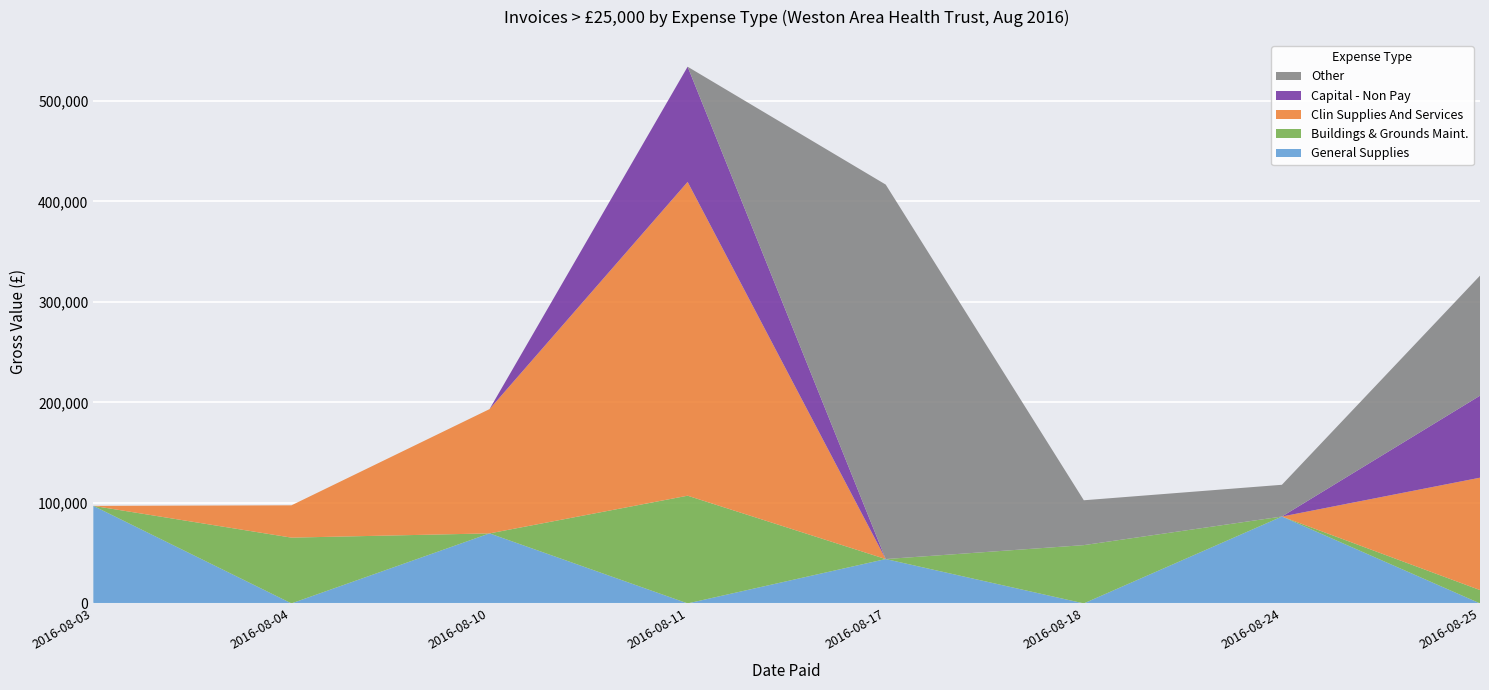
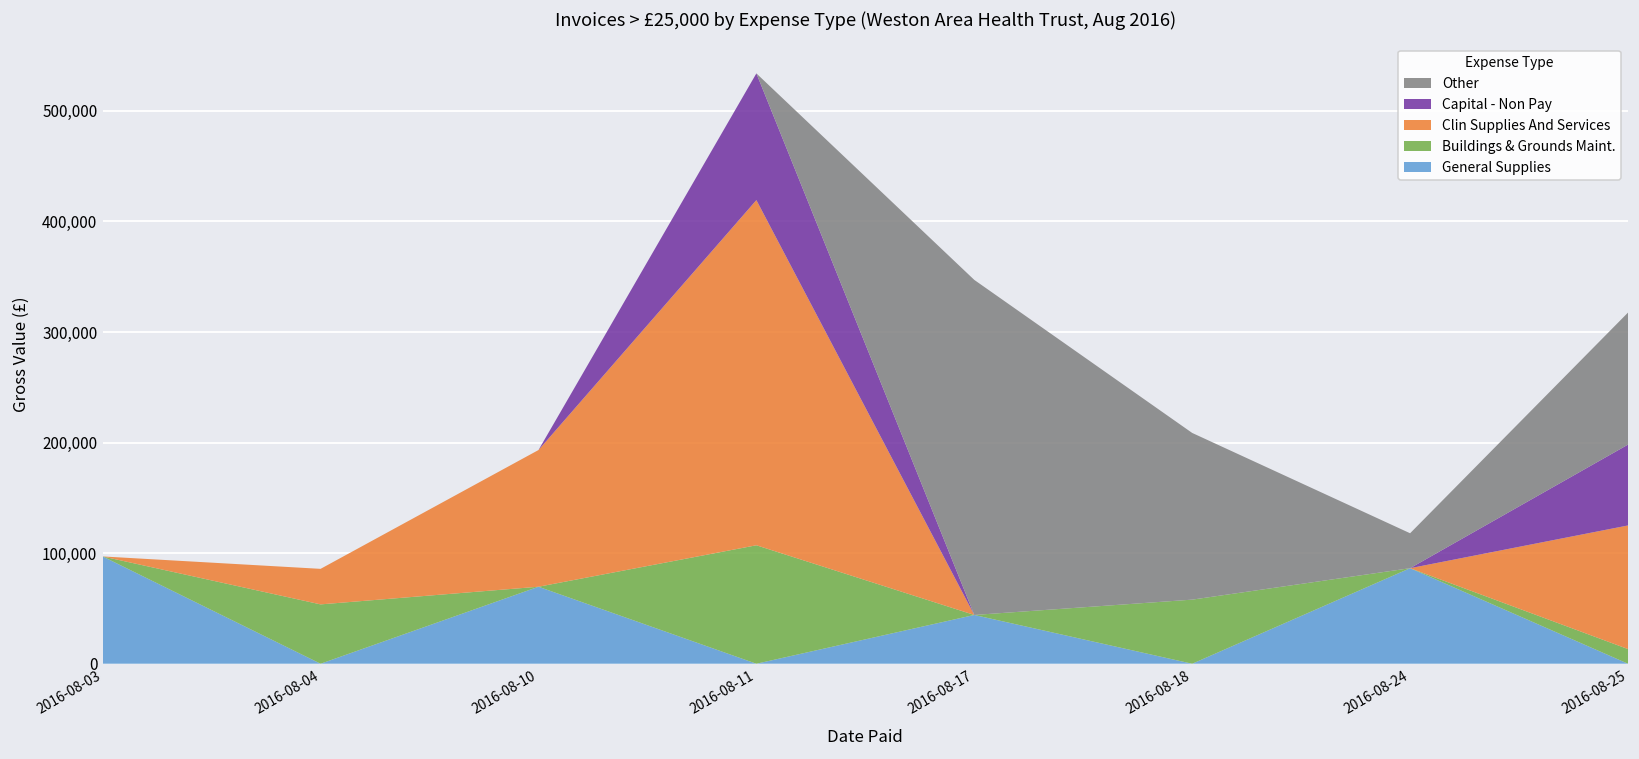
Buildings & Grounds Maint., 2016-08-04: 65,000 -> 54,000
Other, 2016-08-17: 373,000 -> 303,000
Other, 2016-08-18: 45,000 -> 151,000
Capital - Non Pay, 2016-08-25: 82,000 -> 73,000
